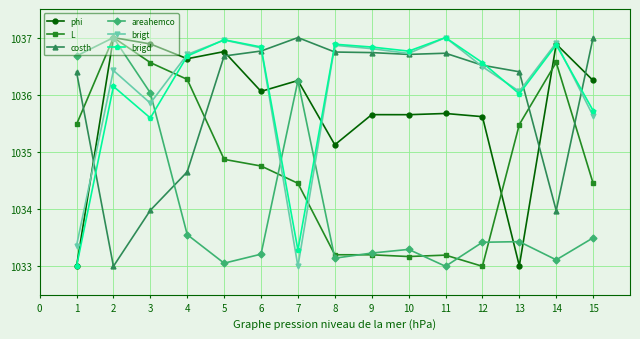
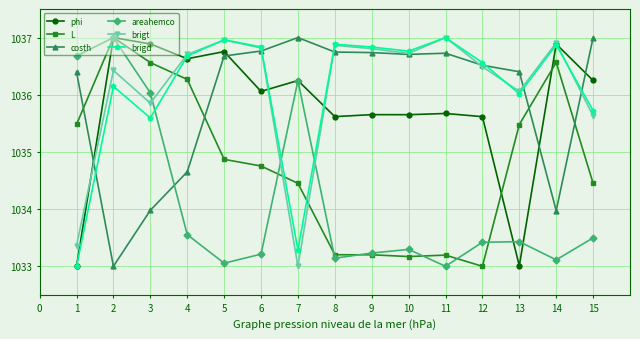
phi, 8: 1035.1 -> 1035.6
